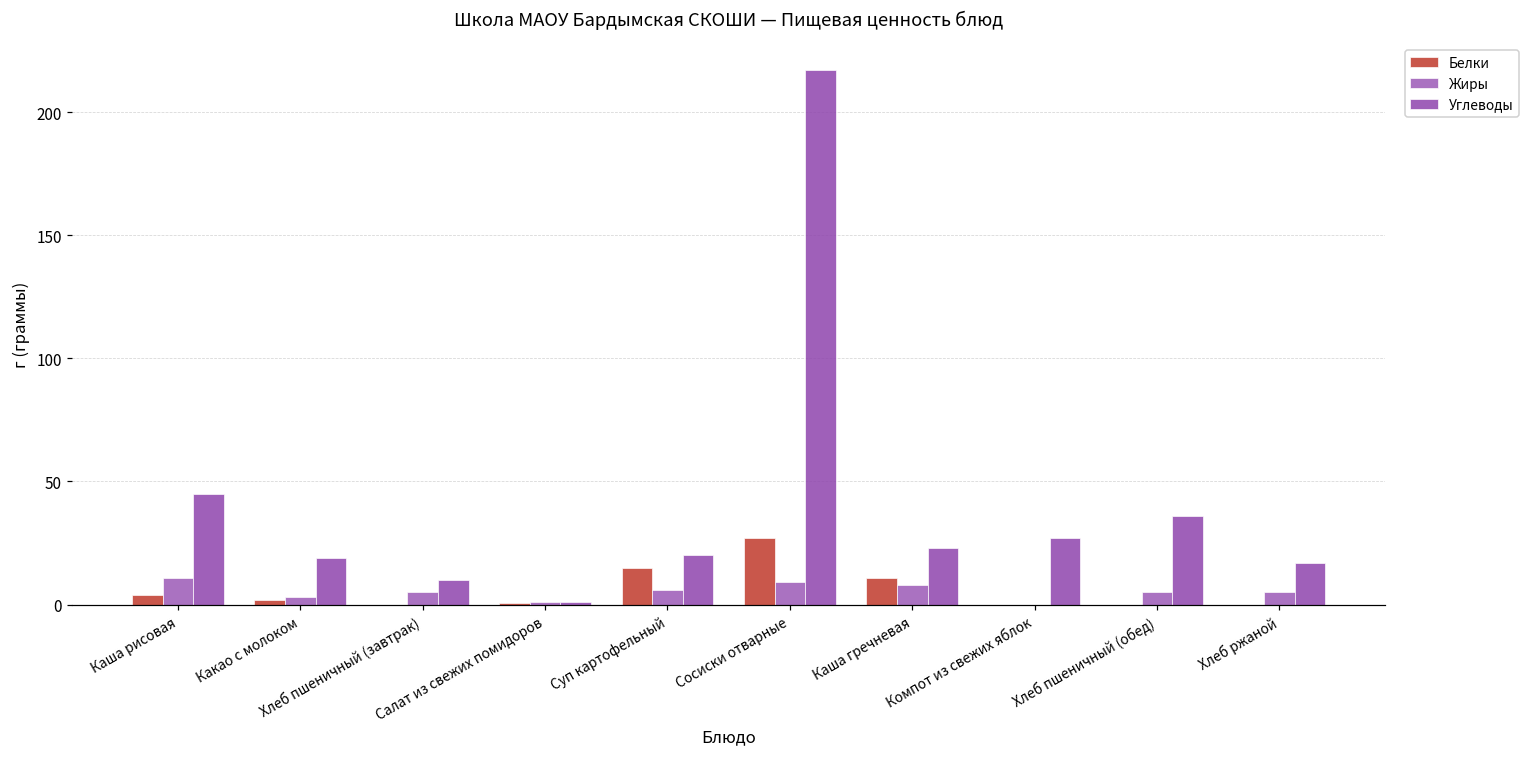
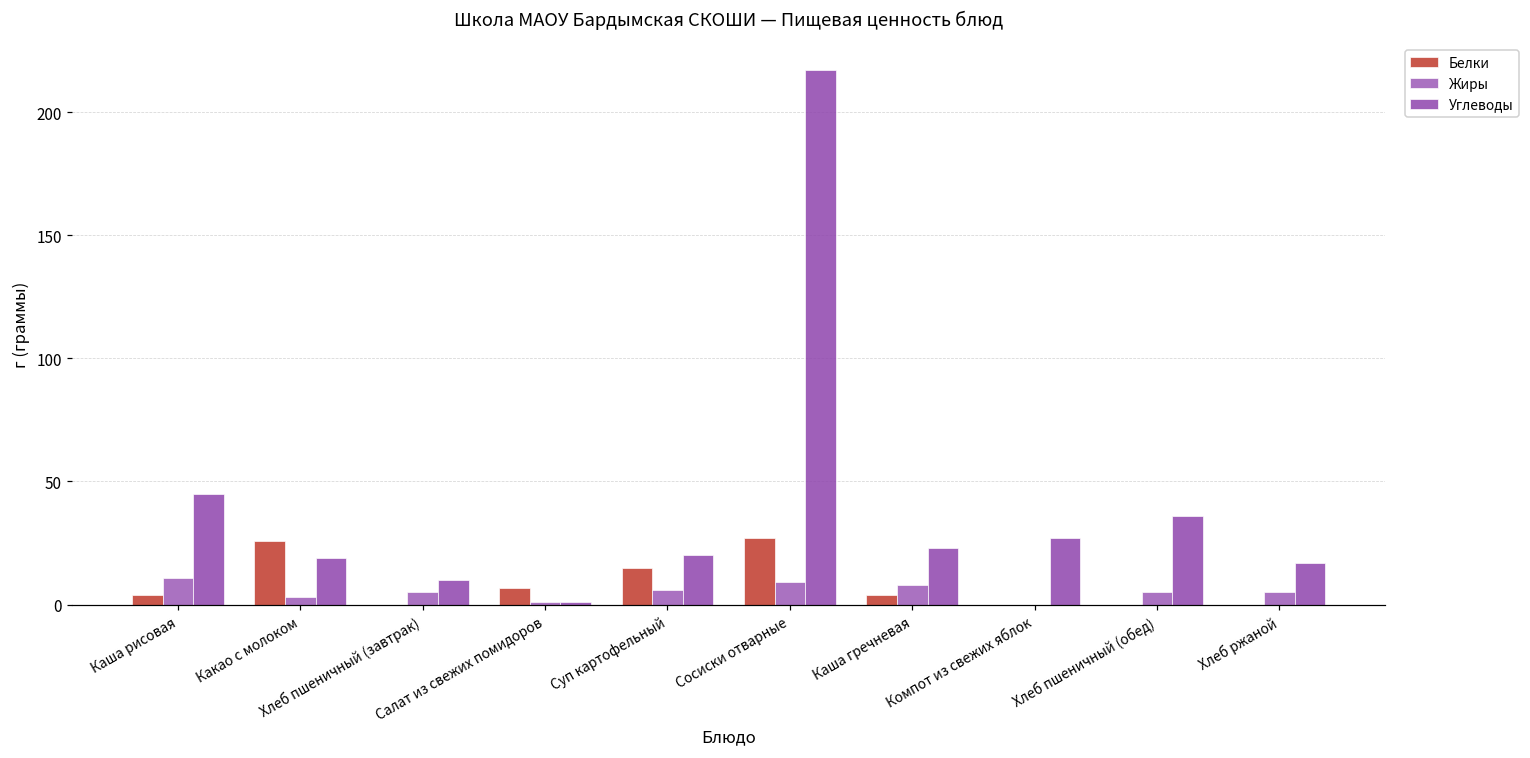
Белки, Какао с молоком: 2 -> 26
Белки, Салат из свежих помидоров: 1 -> 7
Белки, Каша гречневая: 11 -> 4
